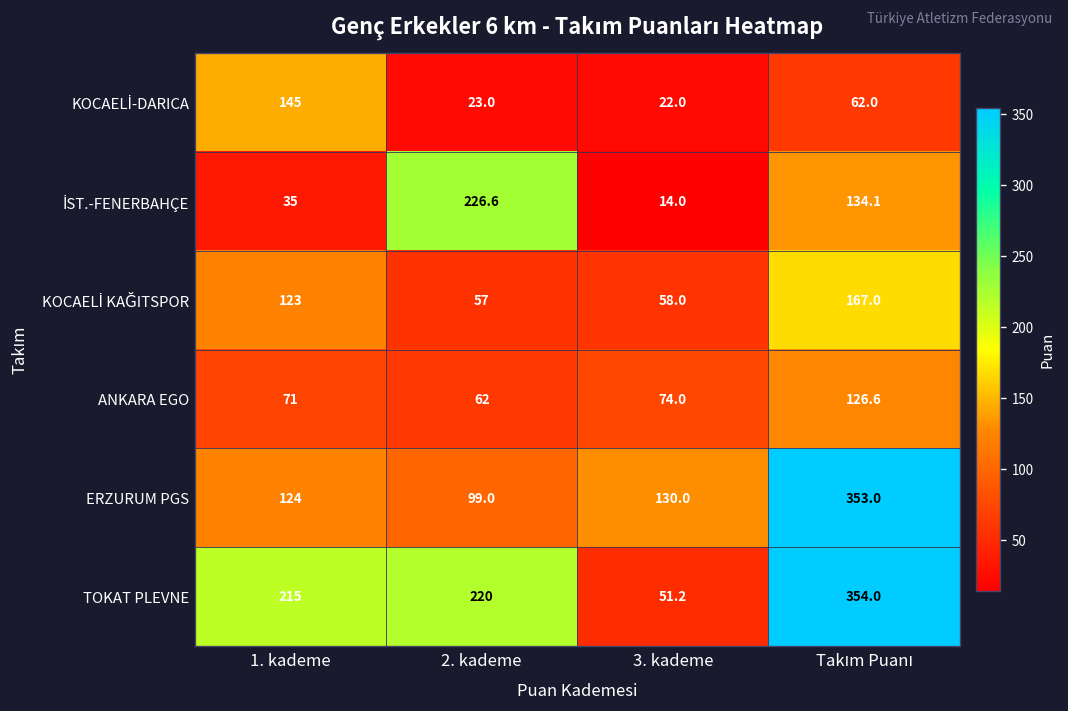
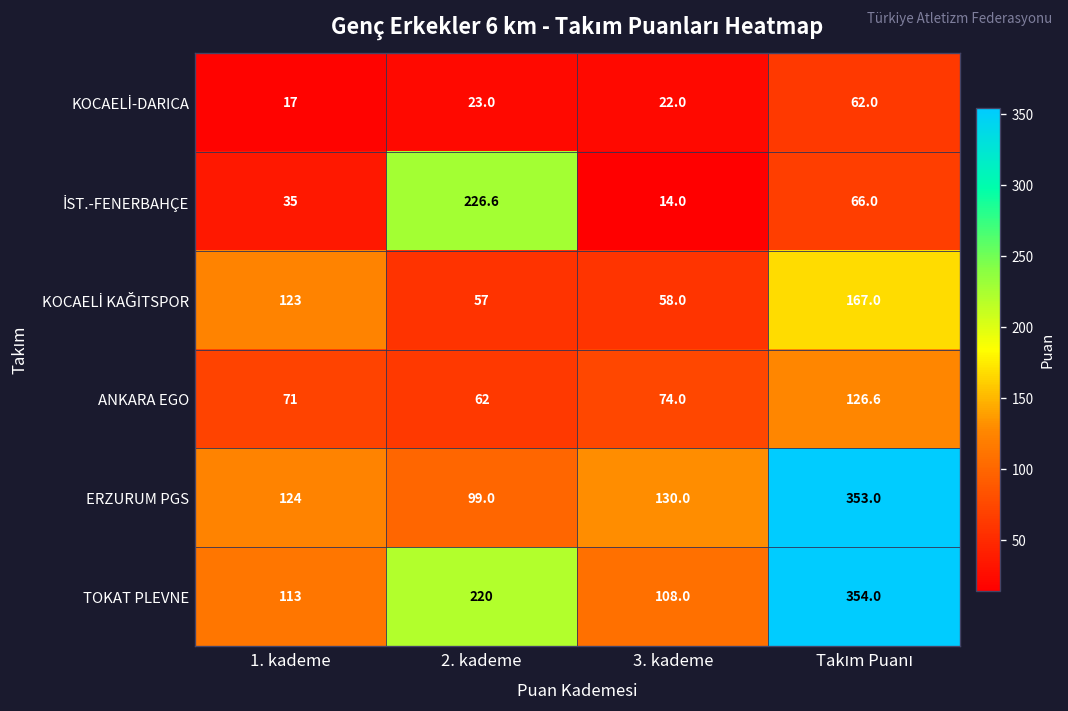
KOCAELİ-DARICA, 1. kademe: 145 -> 17
İST.-FENERBAHÇE, Takım Puanı: 134.1 -> 66.0
TOKAT PLEVNE, 1. kademe: 215 -> 113
TOKAT PLEVNE, 3. kademe: 51.2 -> 108.0
